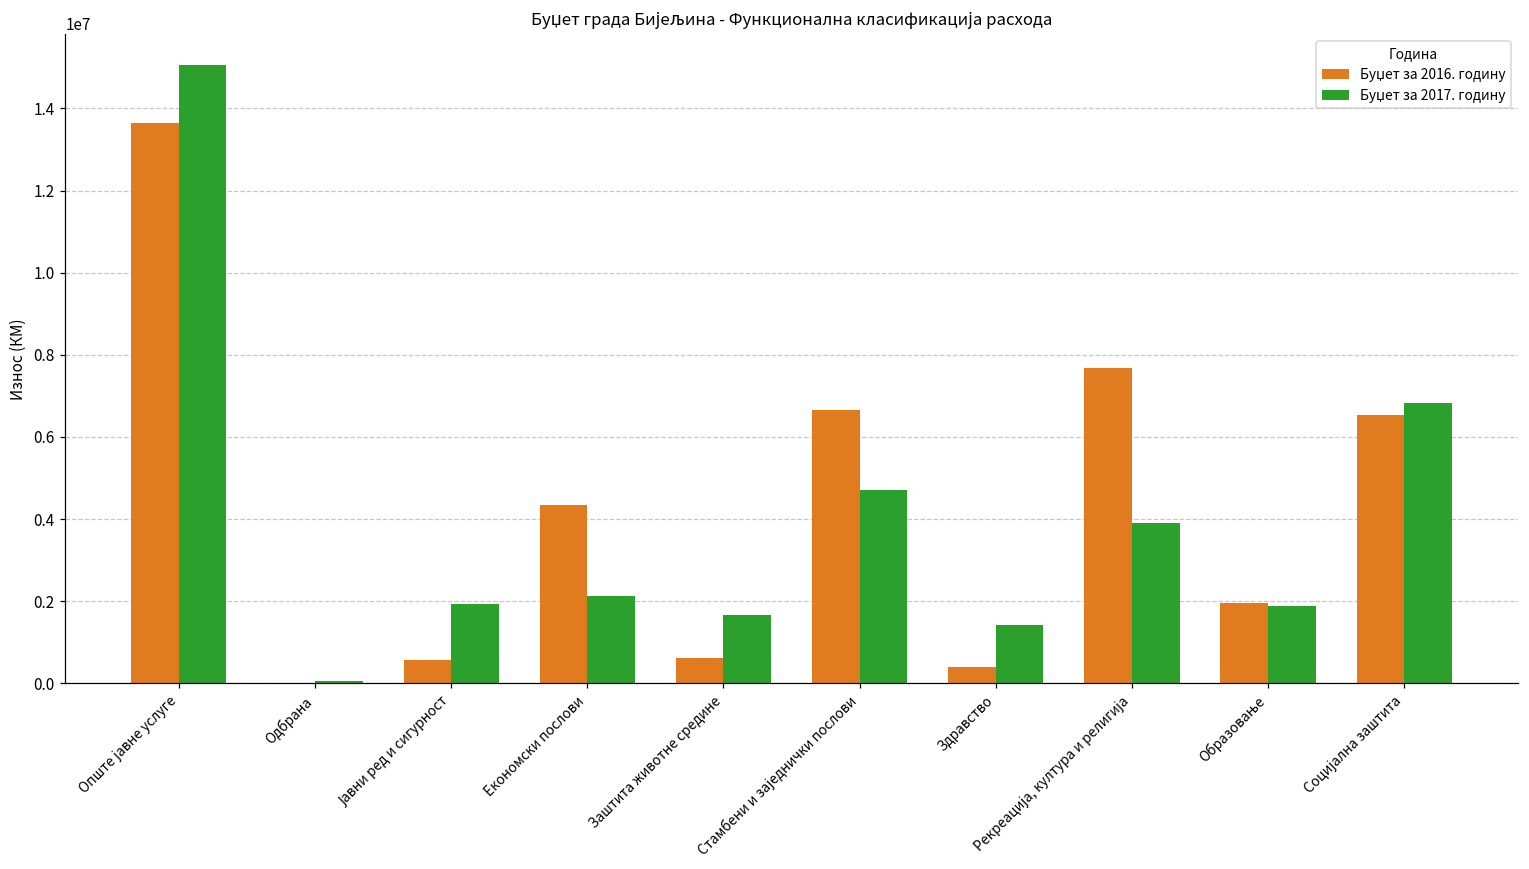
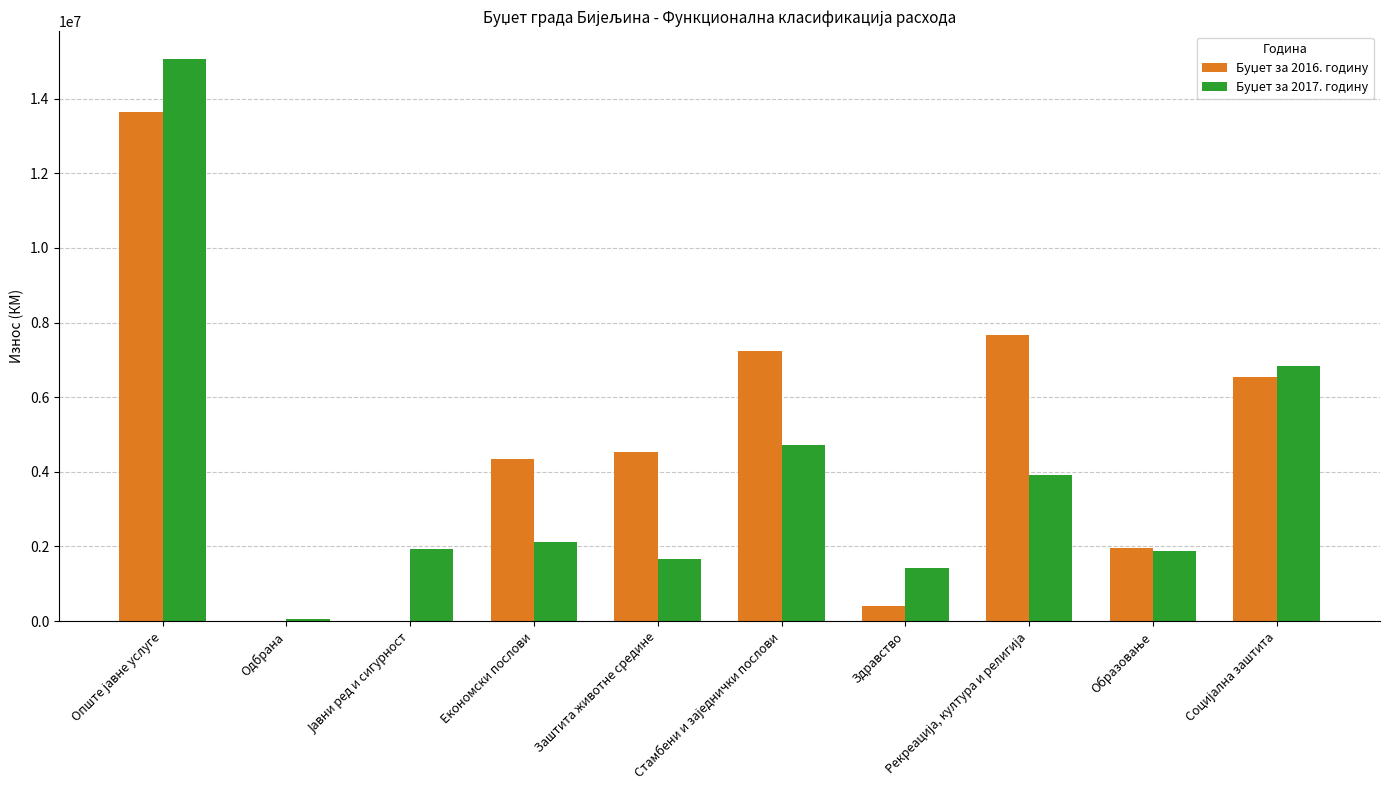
Буџет за 2016. годину, Јавни ред и сигурност: 600000 -> 0
Буџет за 2016. годину, Заштита животне средине: 600000 -> 4500000
Буџет за 2016. годину, Стамбени и заједнички послови: 6700000 -> 7200000
